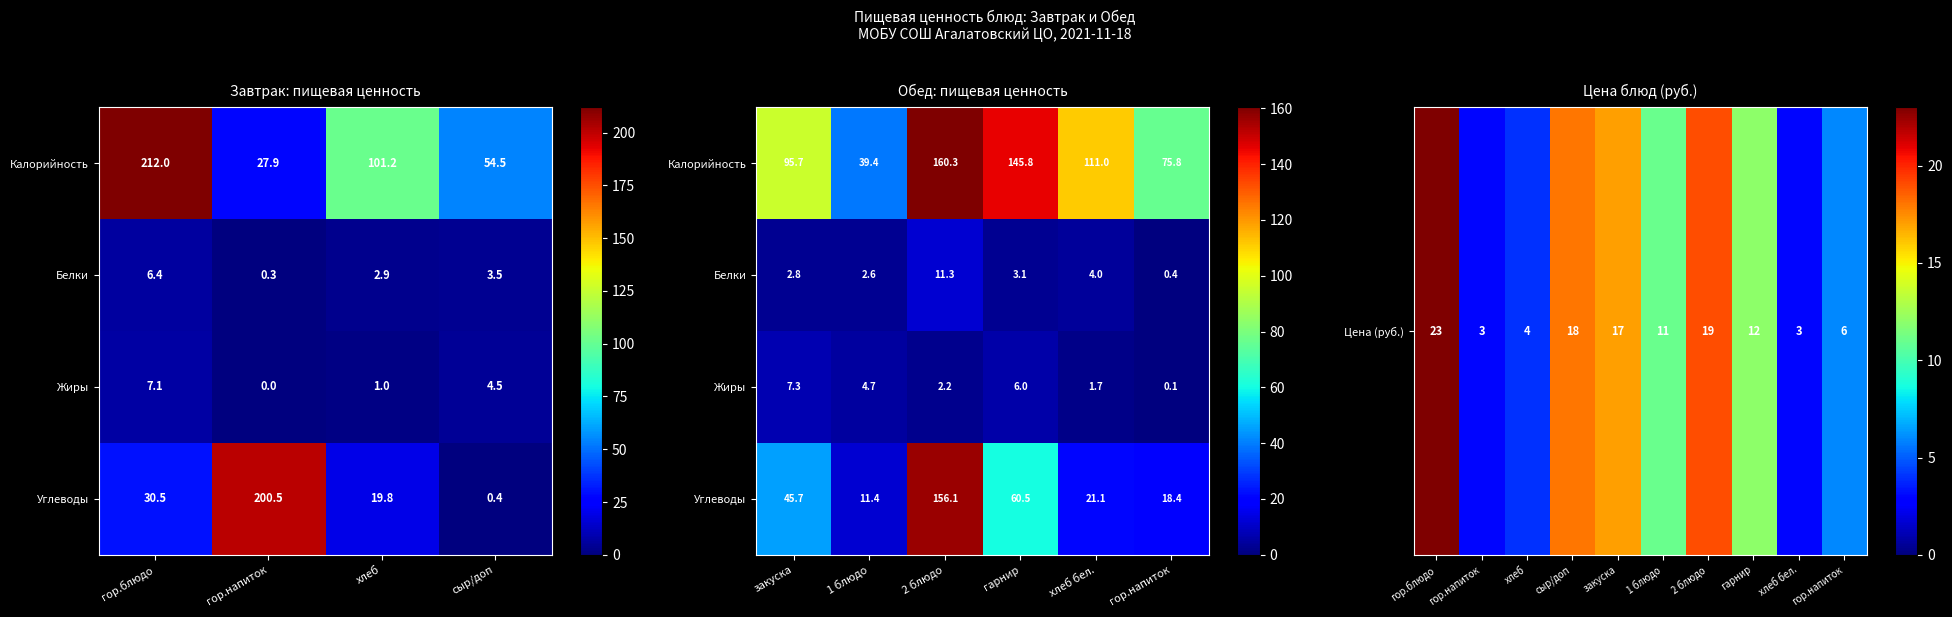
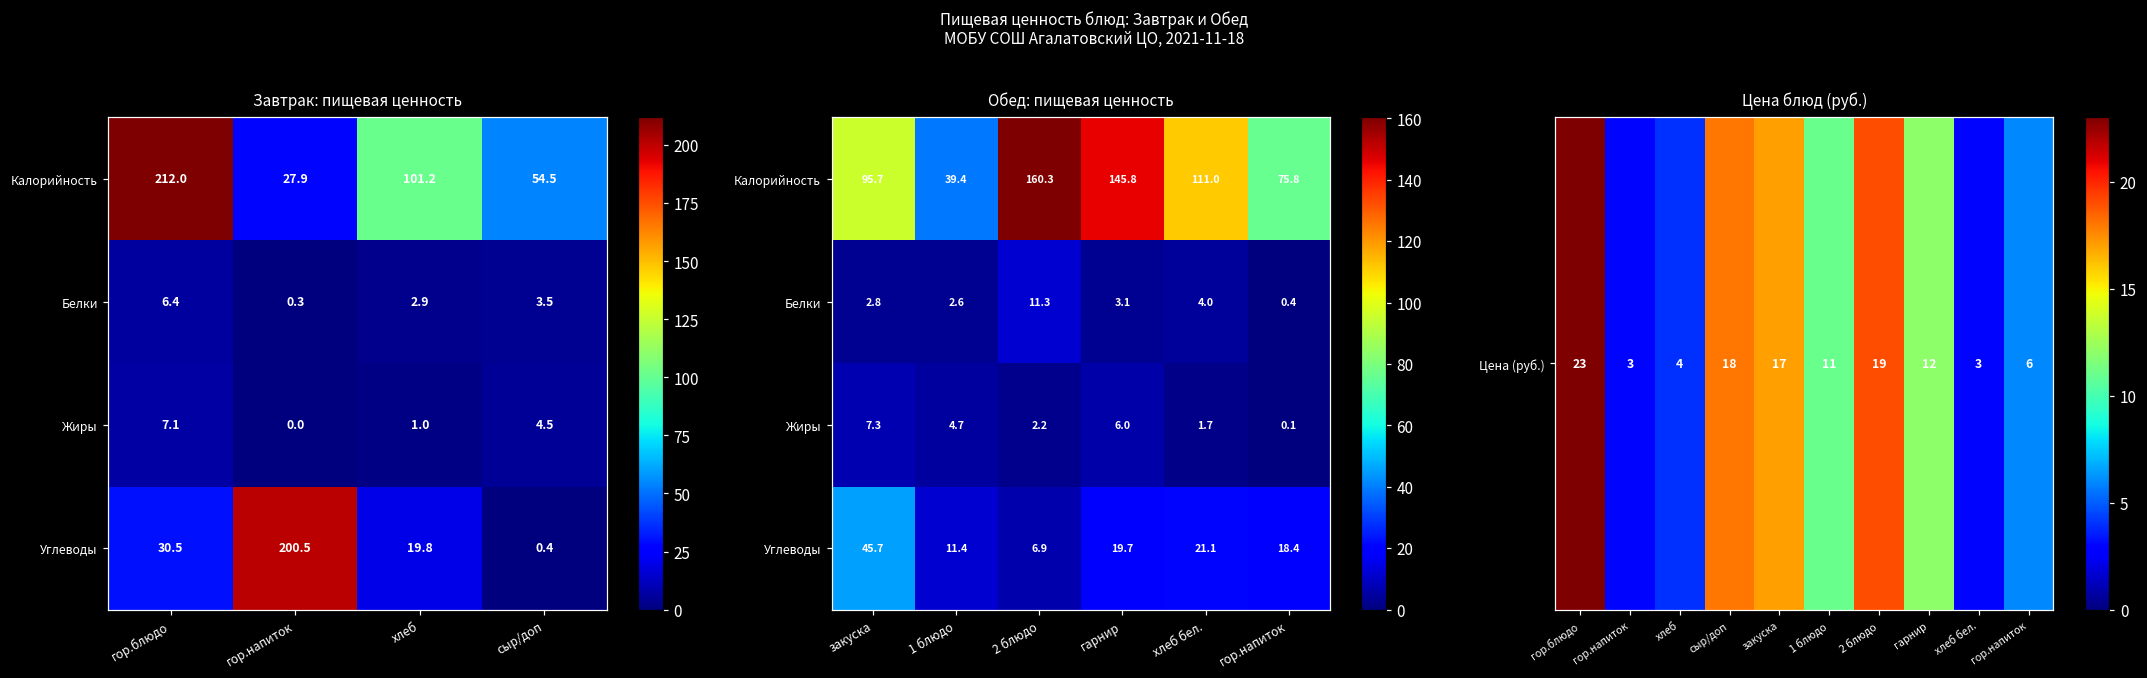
Обед: пищевая ценность, Углеводы, 2 блюдо: 156.1 -> 6.9
Обед: пищевая ценность, Углеводы, гарнир: 60.5 -> 19.7
